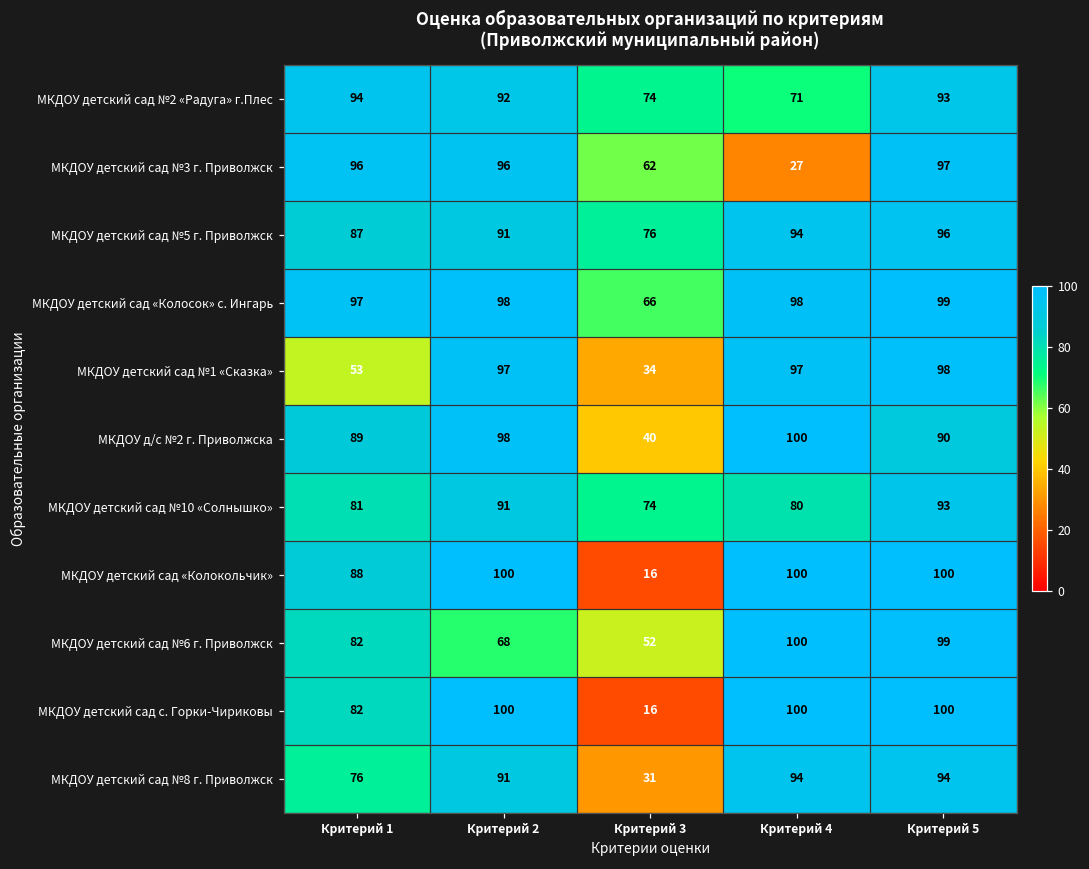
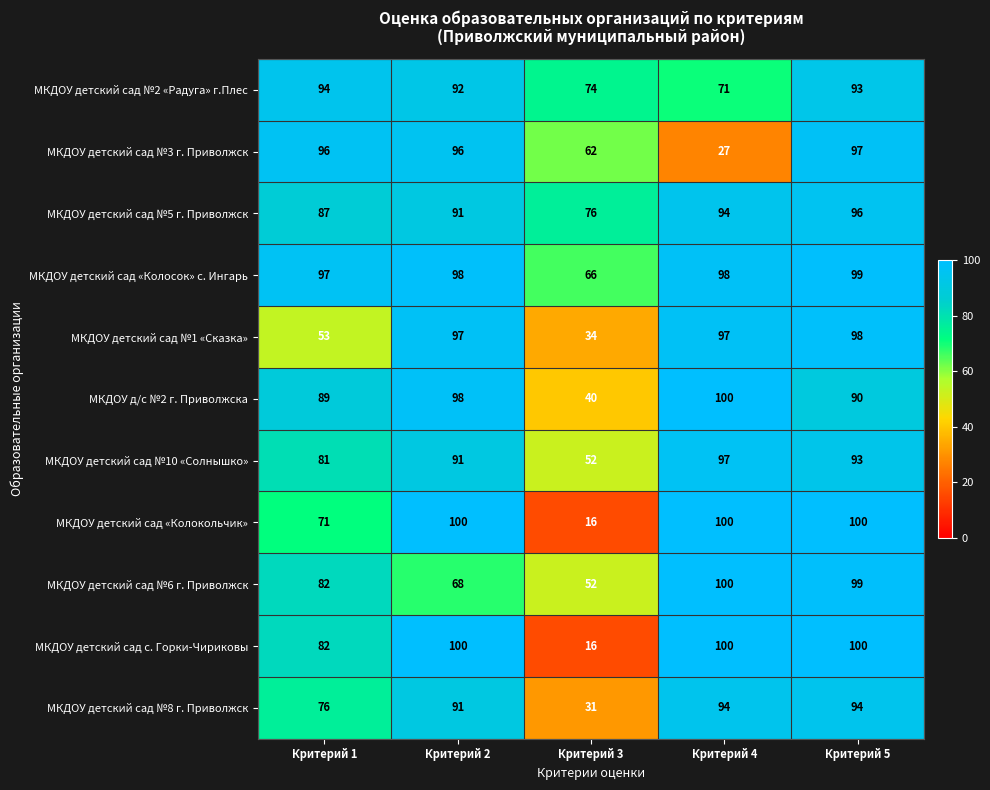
МКДОУ детский сад №10 «Солнышко», Критерий 3: 74 -> 52
МКДОУ детский сад №10 «Солнышко», Критерий 4: 80 -> 97
МКДОУ детский сад «Колокольчик», Критерий 1: 88 -> 71
